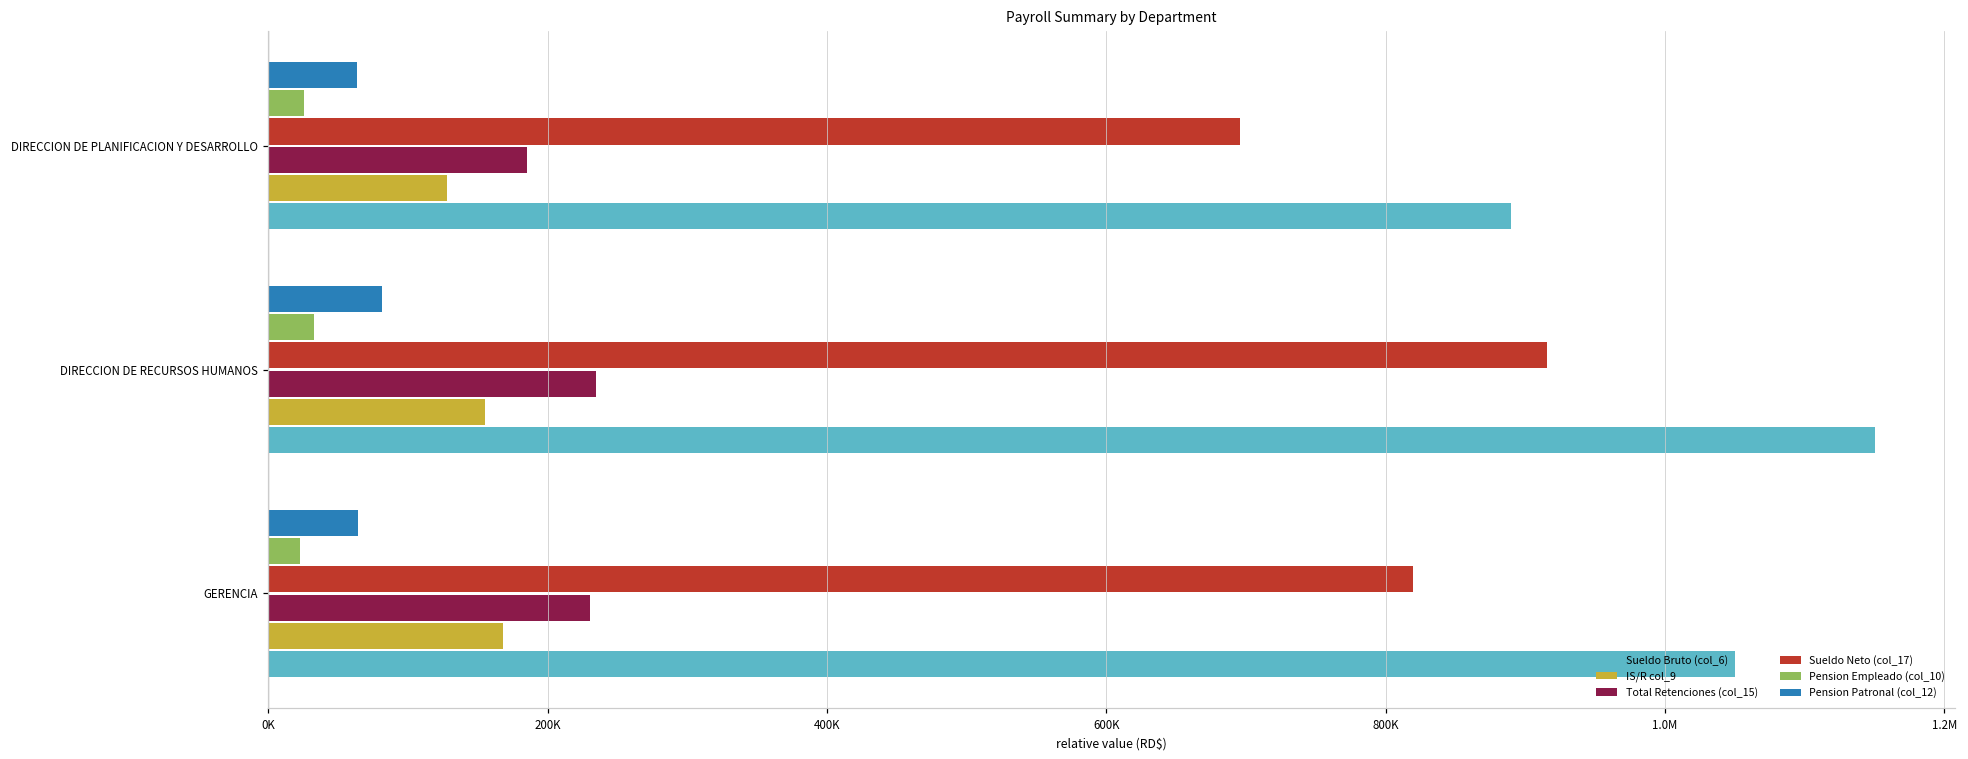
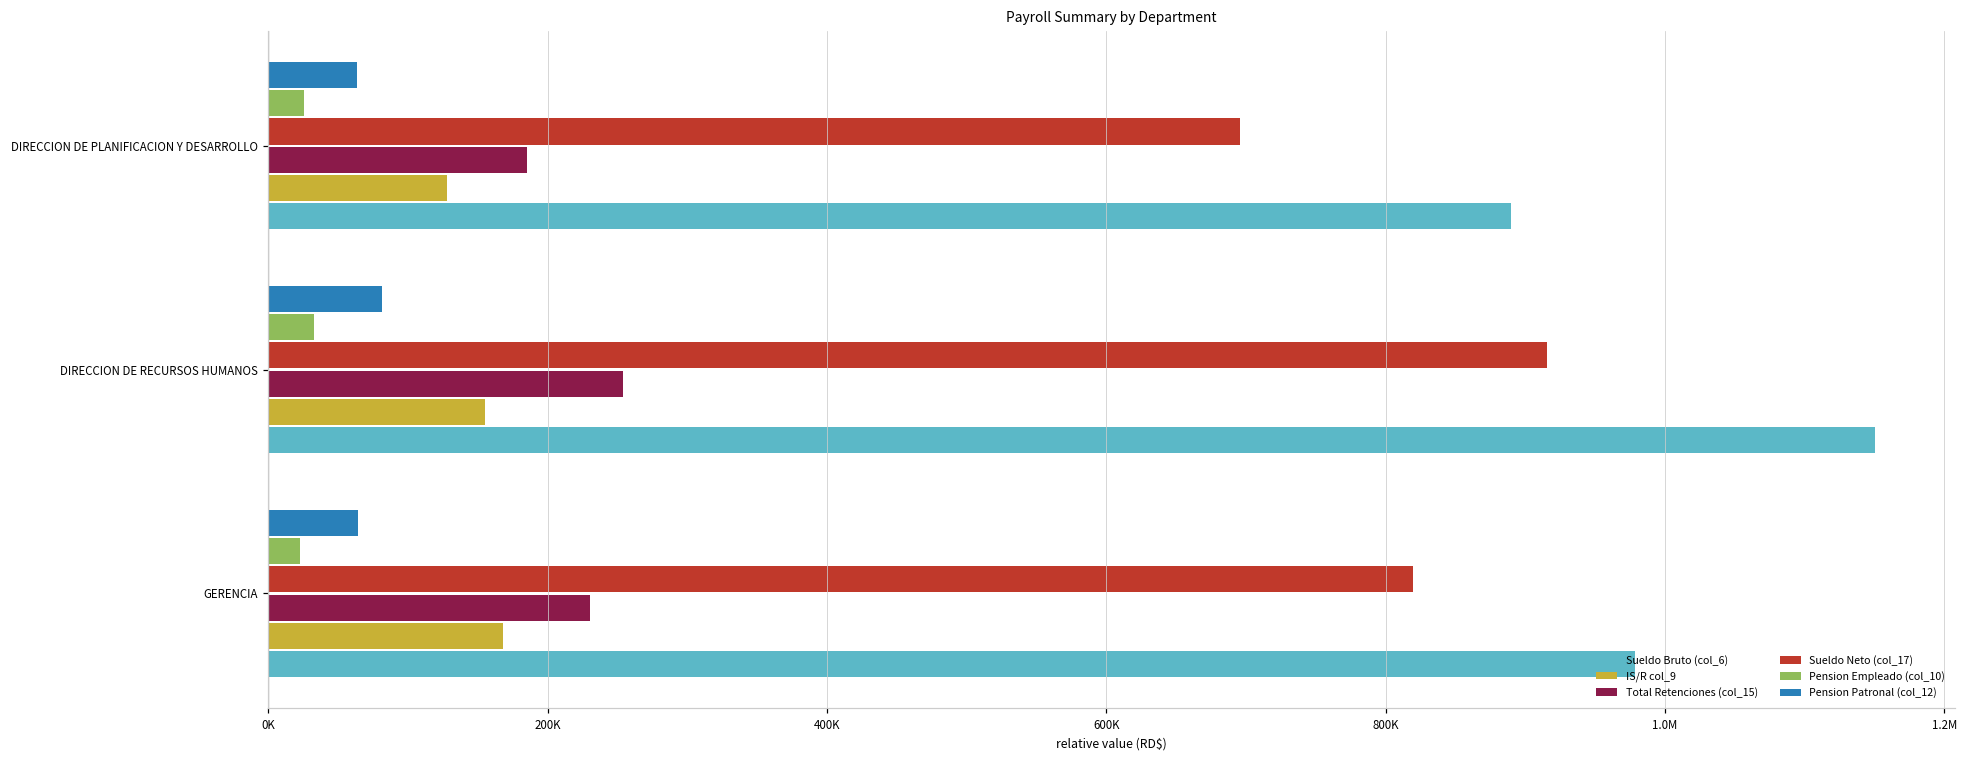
Total Retenciones (col_15), DIRECCION DE RECURSOS HUMANOS: 235000 -> 254000
Sueldo Bruto (col_6), GERENCIA: 1050000 -> 978000
